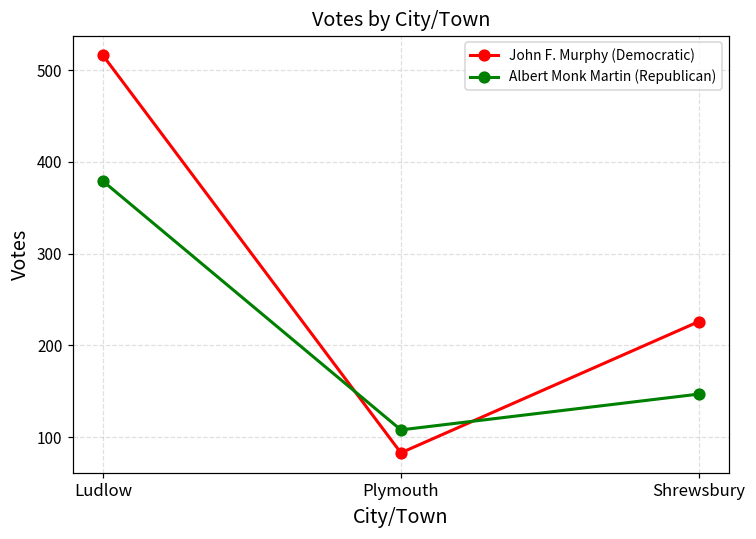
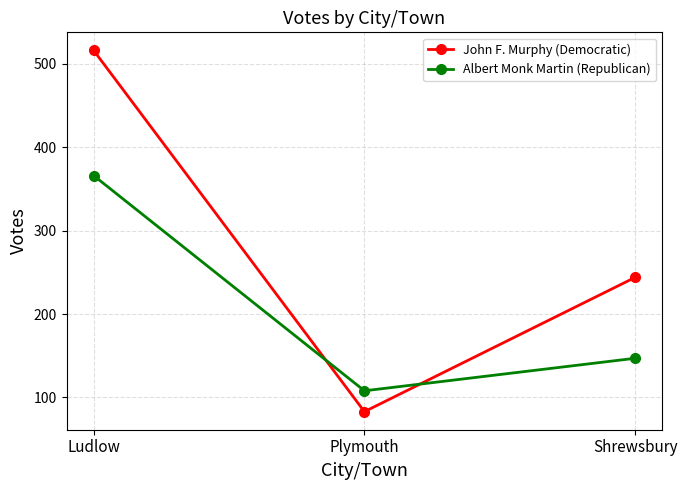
Albert Monk Martin (Republican), Ludlow: 380 -> 370
John F. Murphy (Democratic), Shrewsbury: 230 -> 240
